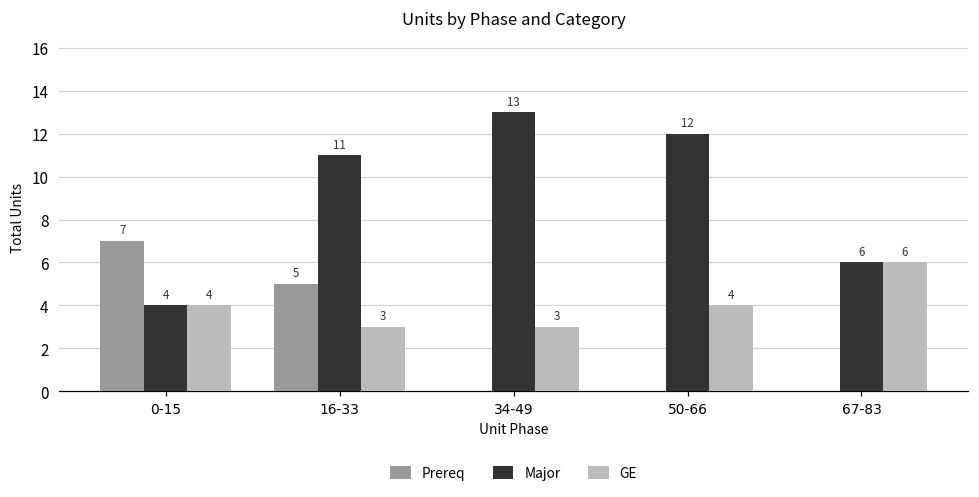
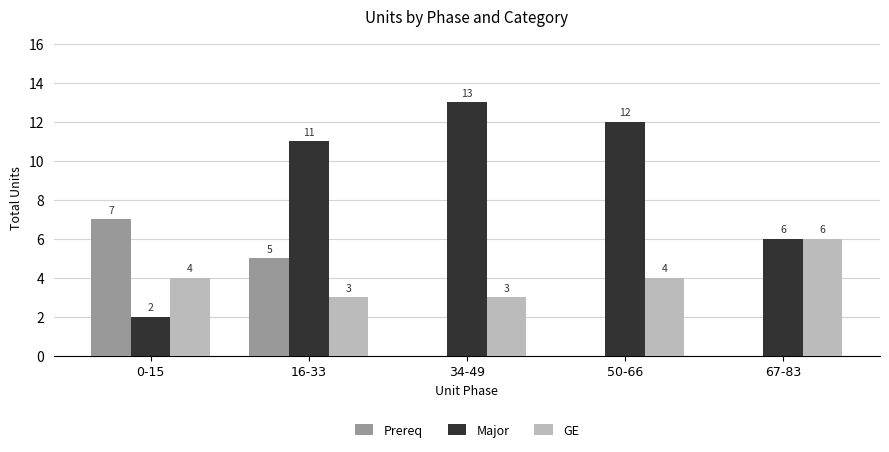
Major, 0-15: 4 -> 2
